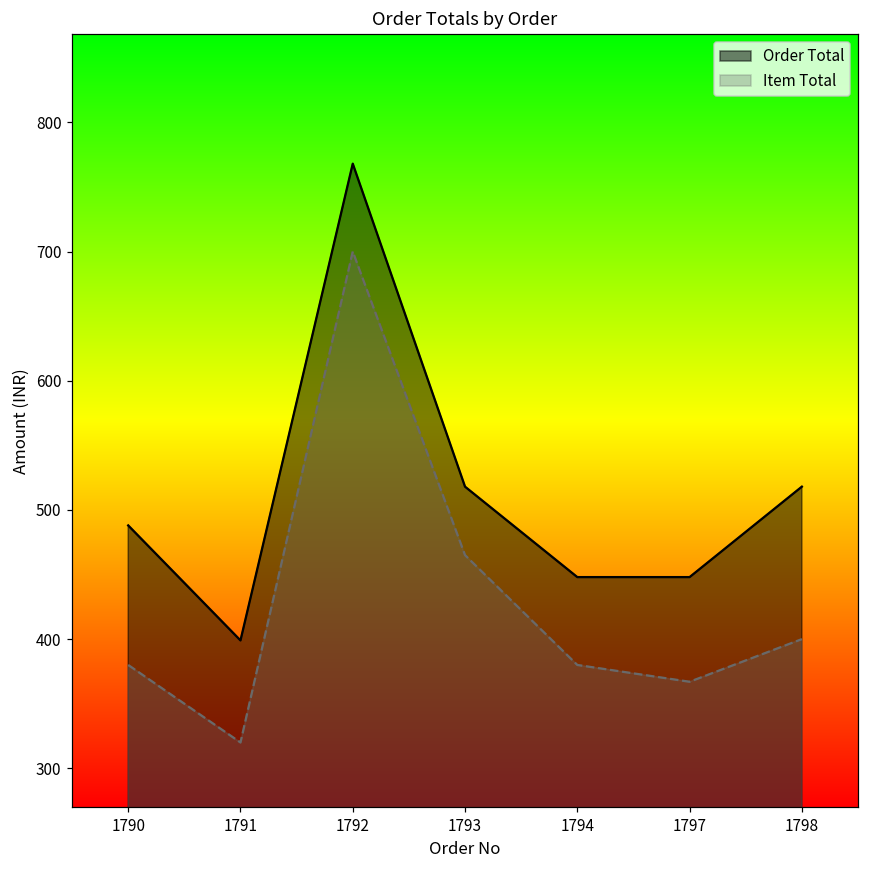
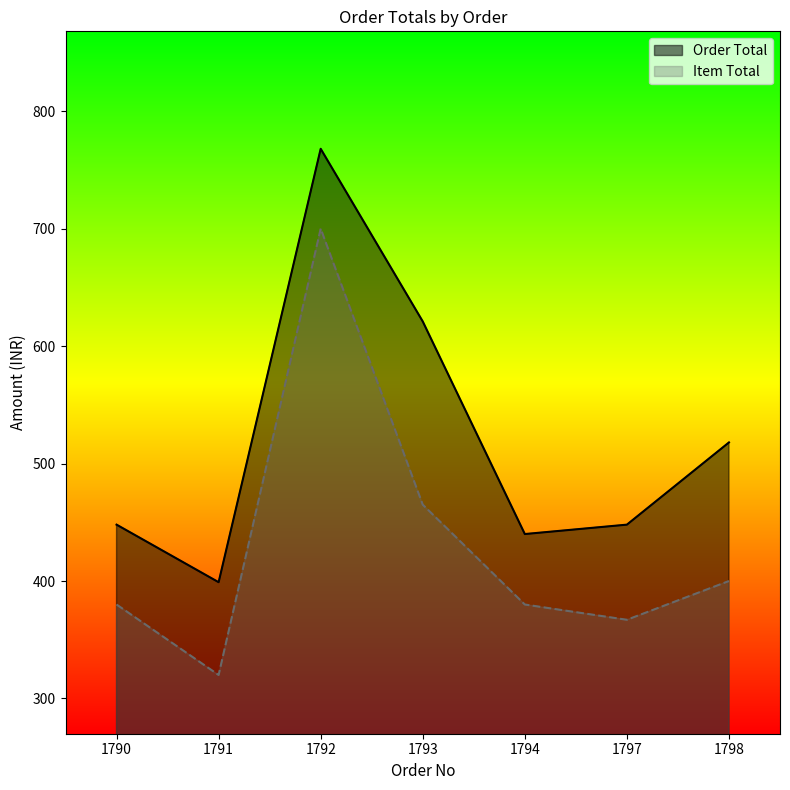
Order Total, 1790: 488 -> 448
Order Total, 1793: 518 -> 621
Order Total, 1794: 448 -> 440
